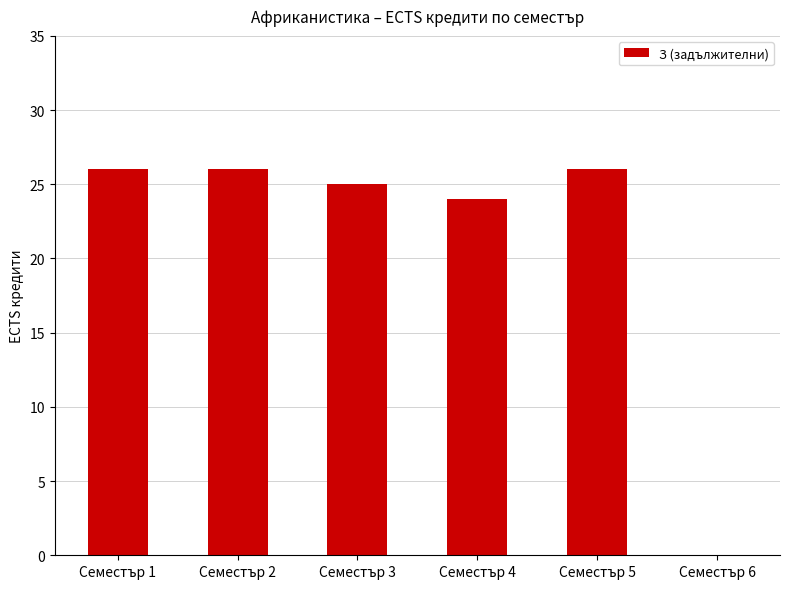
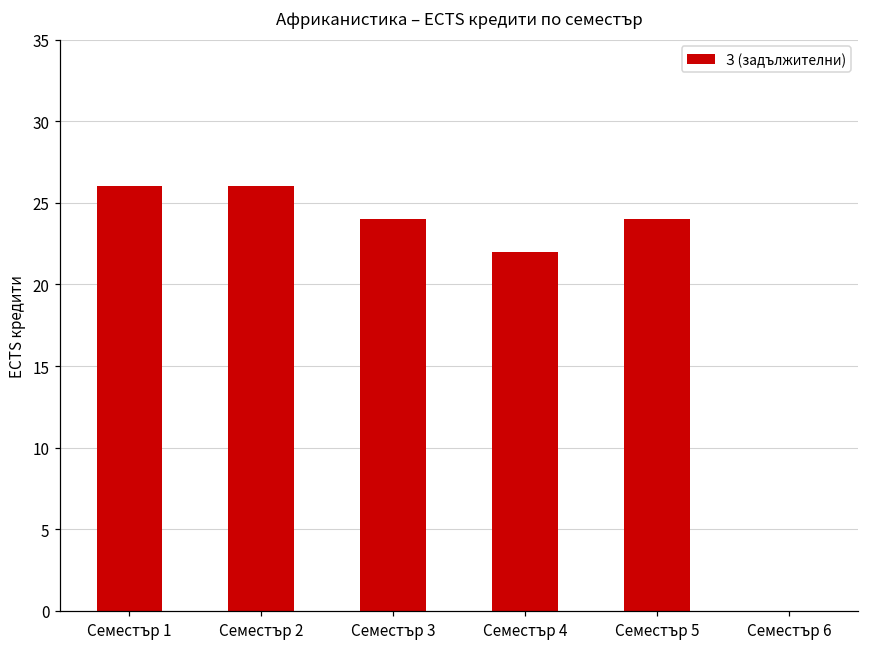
Семестър 3: 25 -> 24
Семестър 4: 24 -> 22
Семестър 5: 26 -> 24
